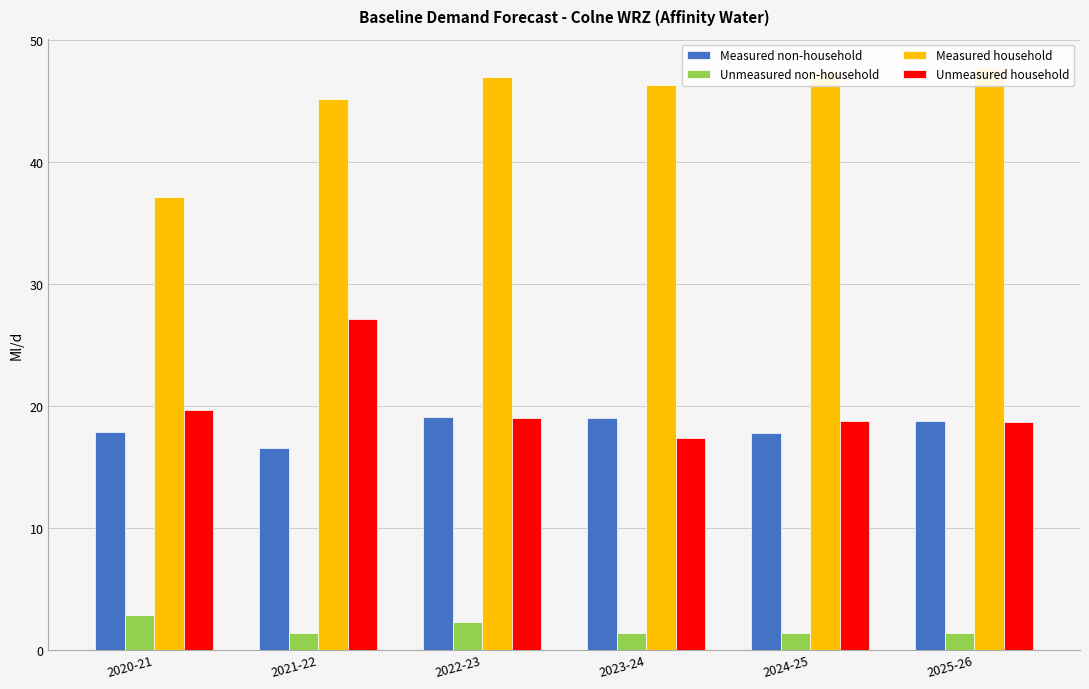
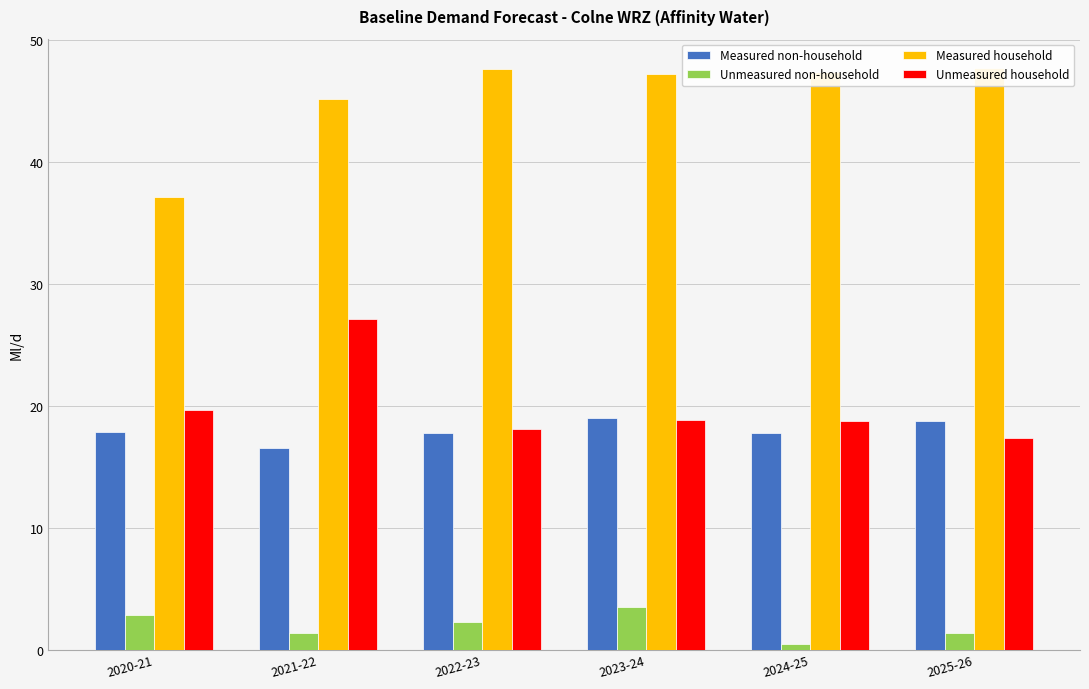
Measured non-household, 2022-23: 19.1 -> 17.8
Measured household, 2022-23: 46.9 -> 47.6
Unmeasured household, 2022-23: 19.0 -> 18.1
Unmeasured non-household, 2023-24: 1.4 -> 3.5
Measured household, 2023-24: 46.3 -> 47.2
Unmeasured household, 2023-24: 17.4 -> 18.9
Unmeasured non-household, 2024-25: 1.4 -> 0.4
Unmeasured household, 2025-26: 18.7 -> 17.4
